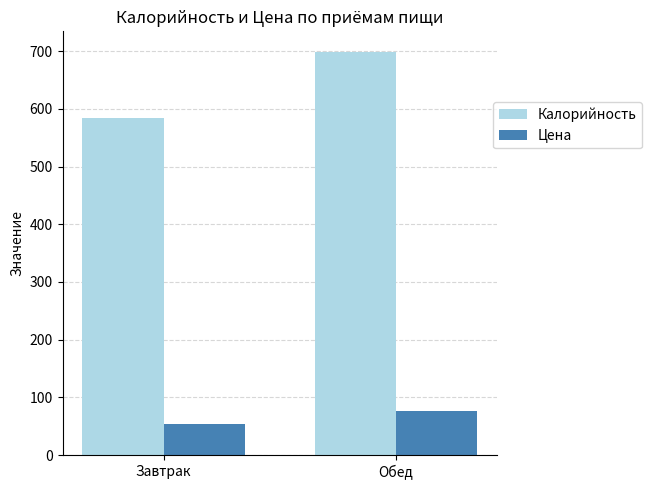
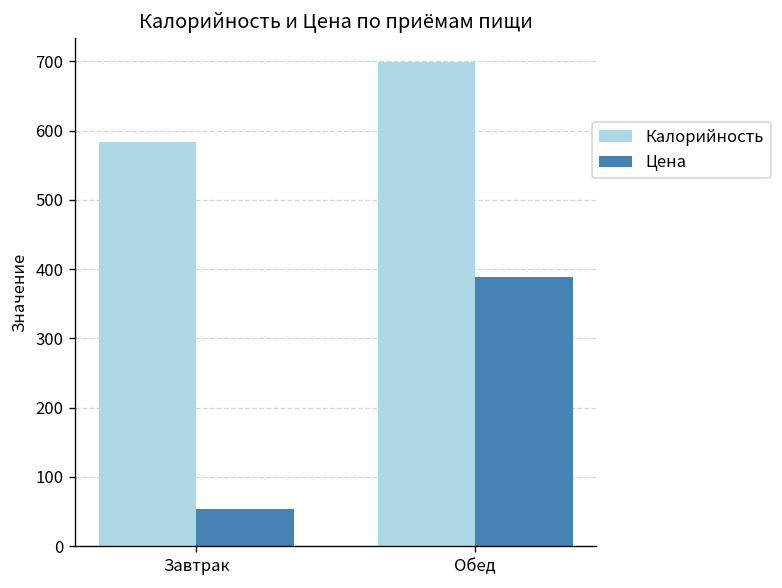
Цена, Обед: 80 -> 390
